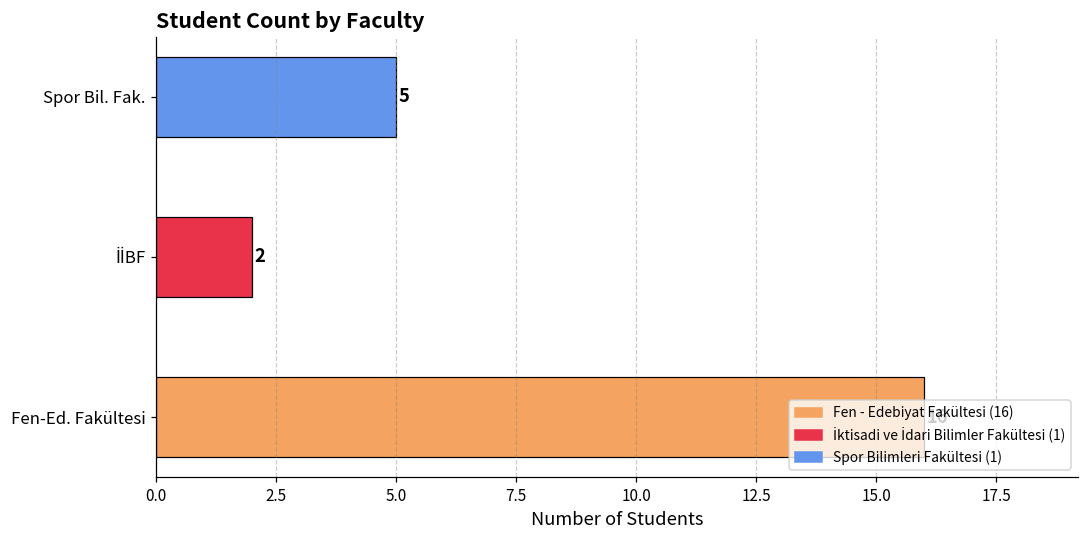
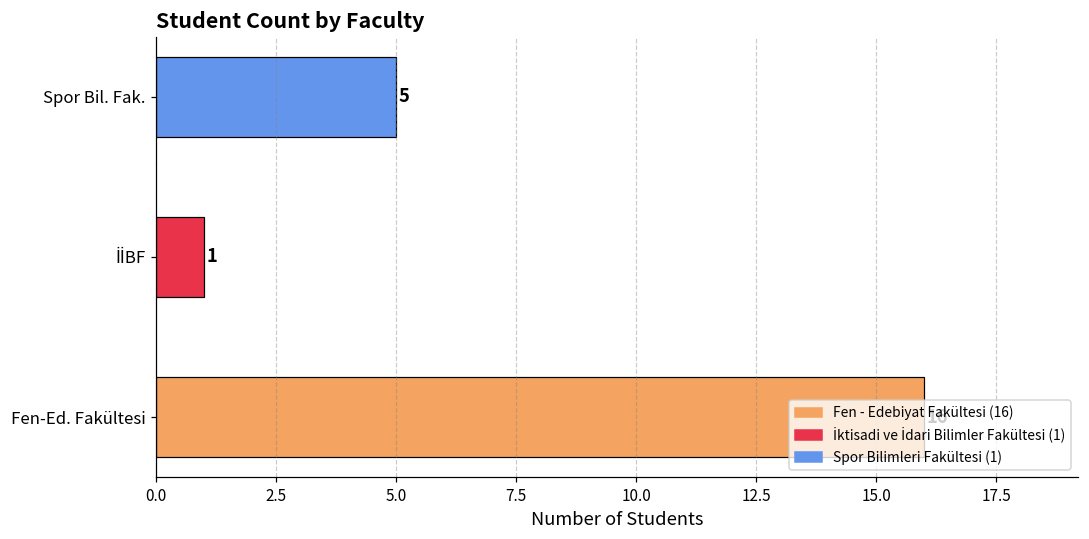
İİBF: 2 -> 1
